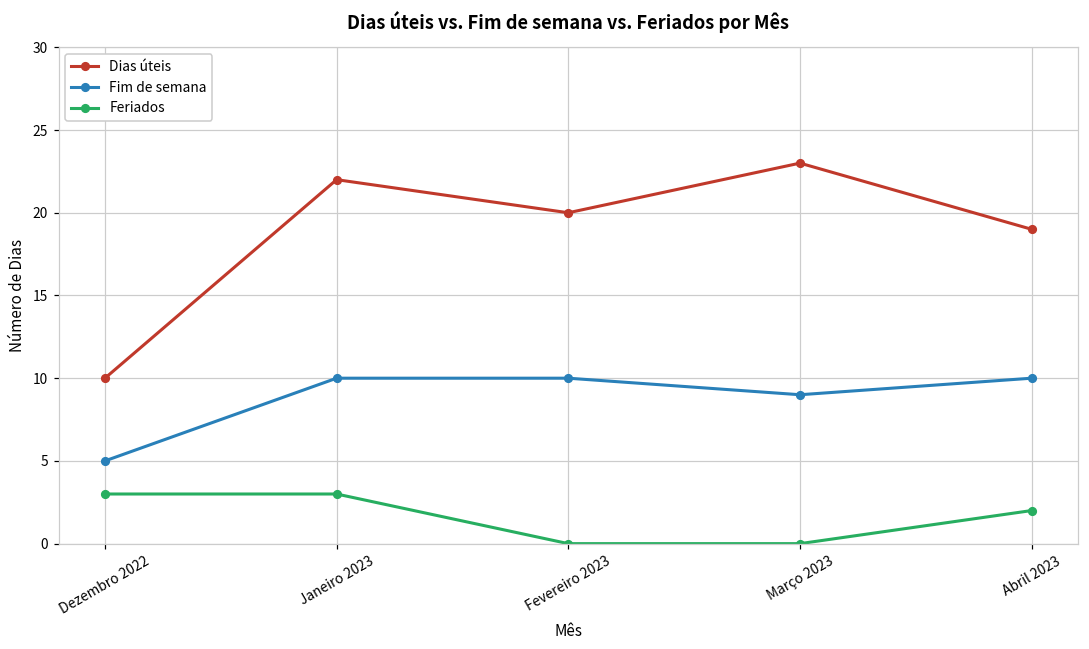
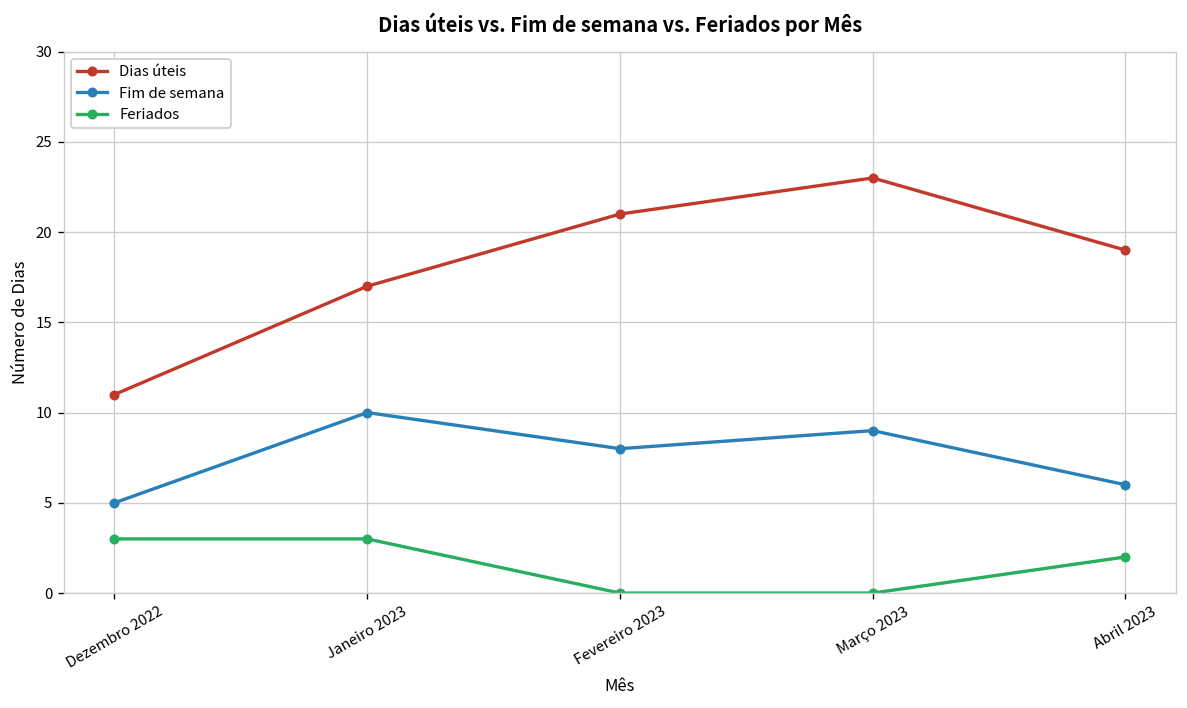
Dias úteis, Dezembro 2022: 10 -> 11
Dias úteis, Janeiro 2023: 22 -> 17
Dias úteis, Fevereiro 2023: 20 -> 21
Fim de semana, Fevereiro 2023: 10 -> 8
Fim de semana, Abril 2023: 10 -> 6
